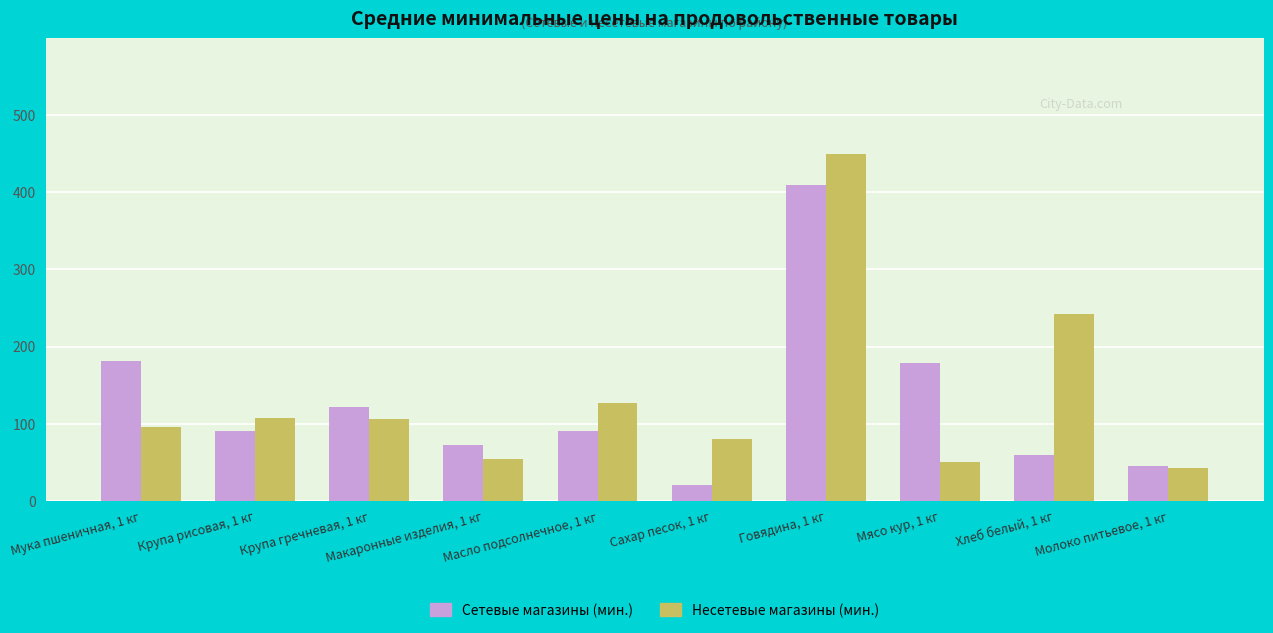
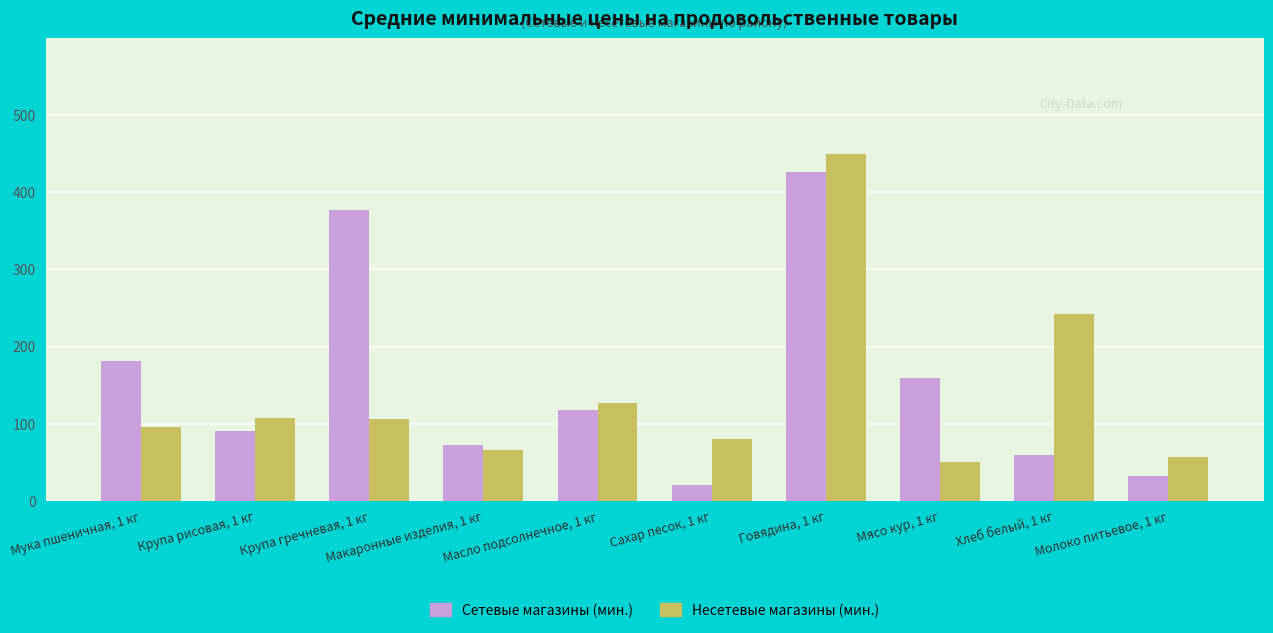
Сетевые магазины (мин.), Крупа гречневая, 1 кг: 120 -> 380
Несетевые магазины (мин.), Макаронные изделия, 1 кг: 50 -> 70
Сетевые магазины (мин.), Масло подсолнечное, 1 кг: 90 -> 120
Сетевые магазины (мин.), Говядина, 1 кг: 410 -> 430
Сетевые магазины (мин.), Мясо кур, 1 кг: 180 -> 160
Сетевые магазины (мин.), Молоко питьевое, 1 кг: 50 -> 30
Несетевые магазины (мин.), Молоко питьевое, 1 кг: 40 -> 60
